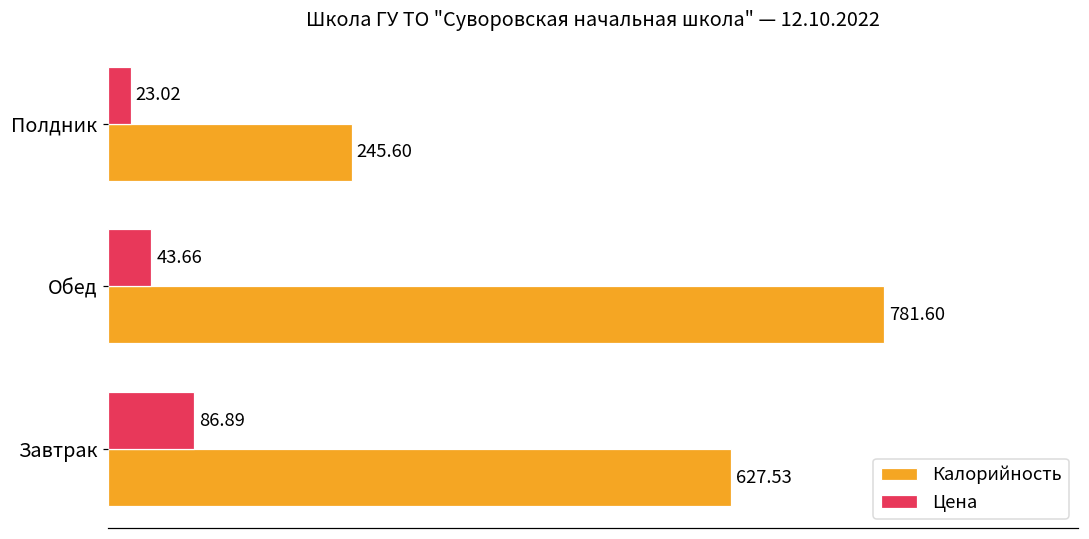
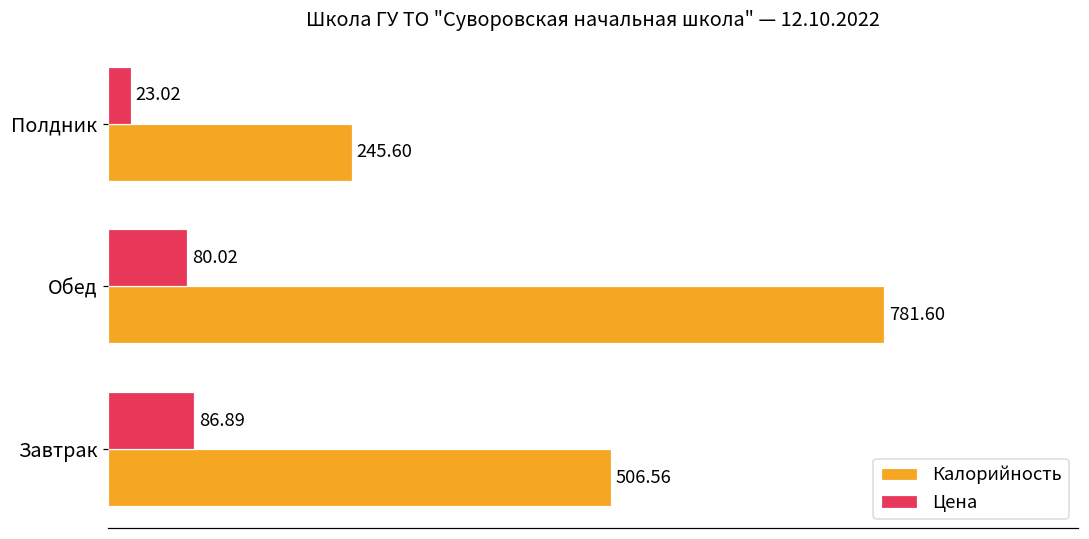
Цена, Обед: 43.66 -> 80.02
Калорийность, Завтрак: 627.53 -> 506.56
